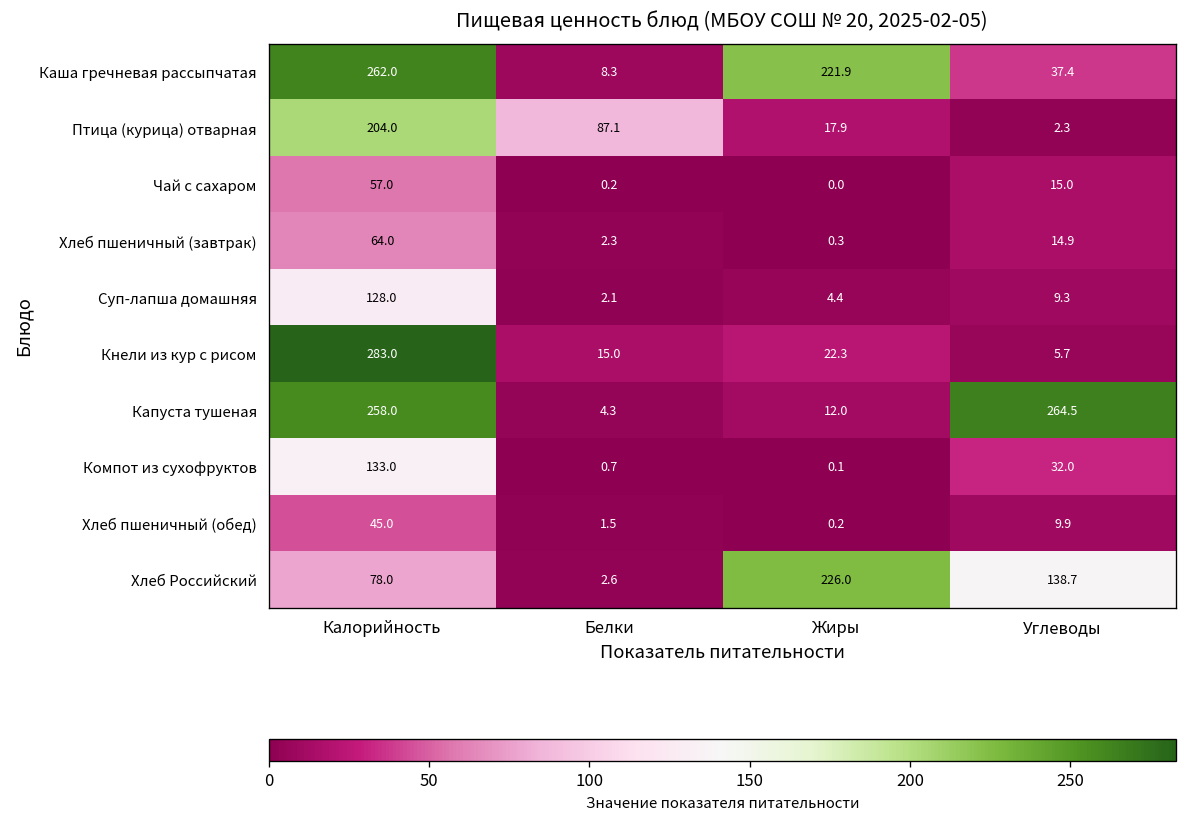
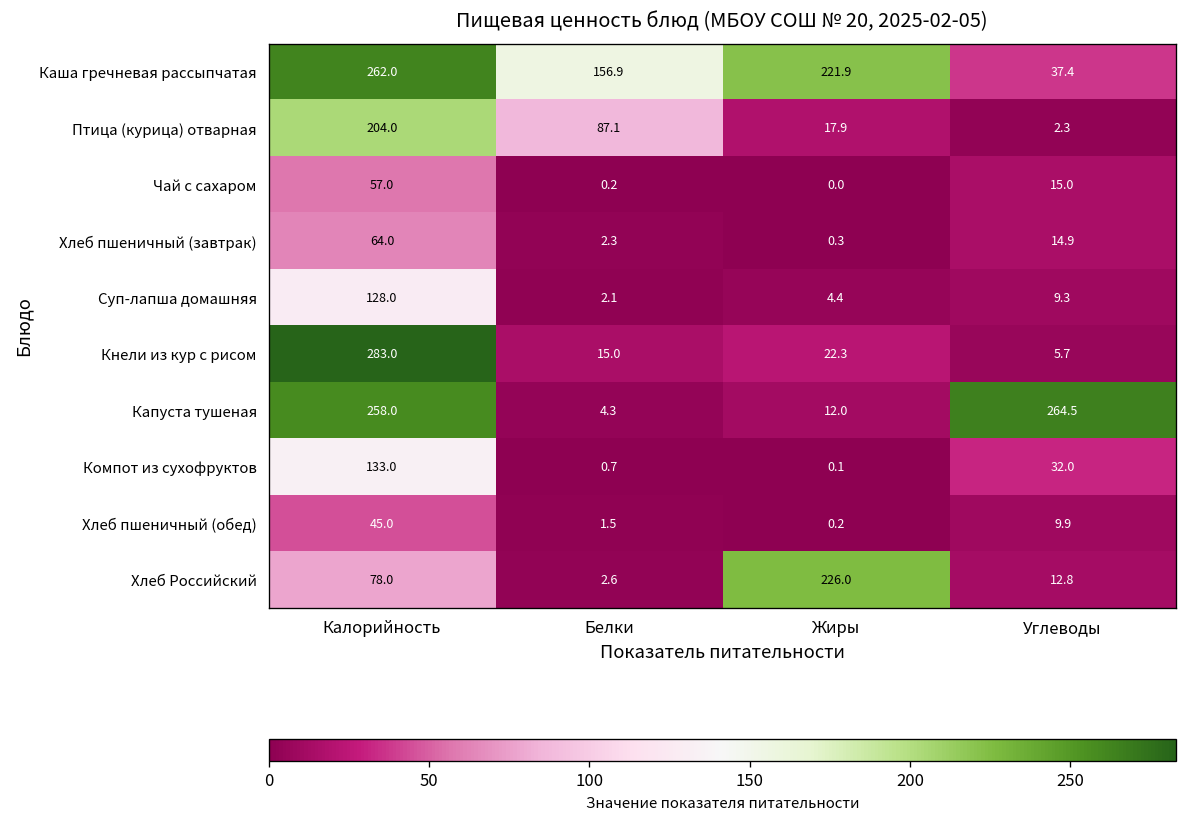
Каша гречневая рассыпчатая, Белки: 8.3 -> 156.9
Хлеб Российский, Углеводы: 138.7 -> 12.8
